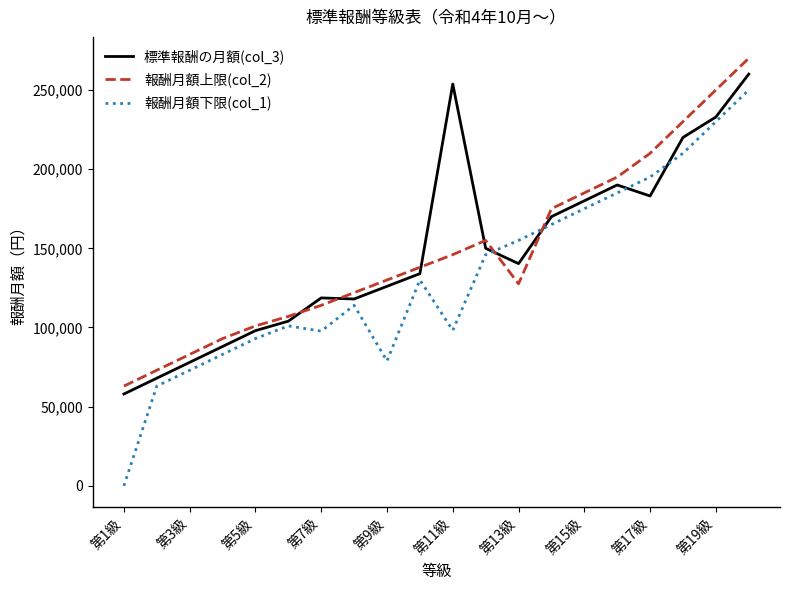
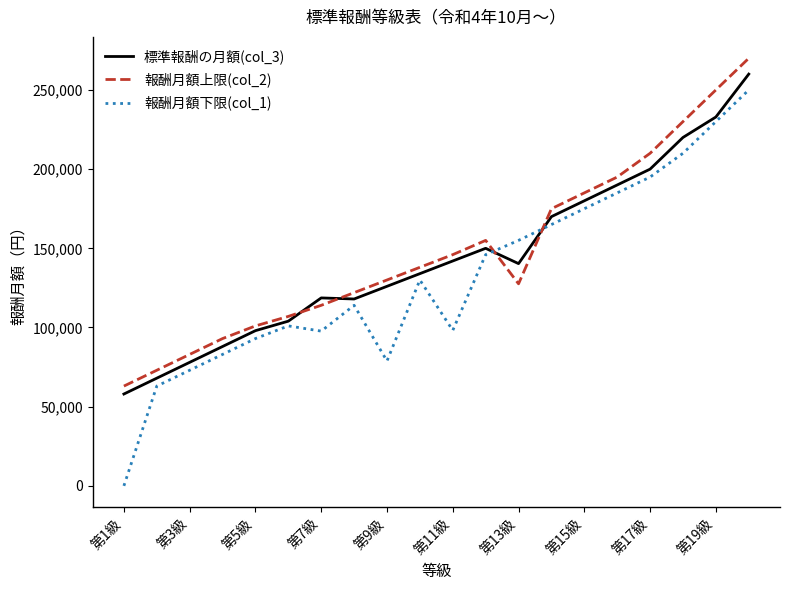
標準報酬の月額(col_3), 第11級: 254,000 -> 142,000
標準報酬の月額(col_3), 第17級: 183,000 -> 200,000
